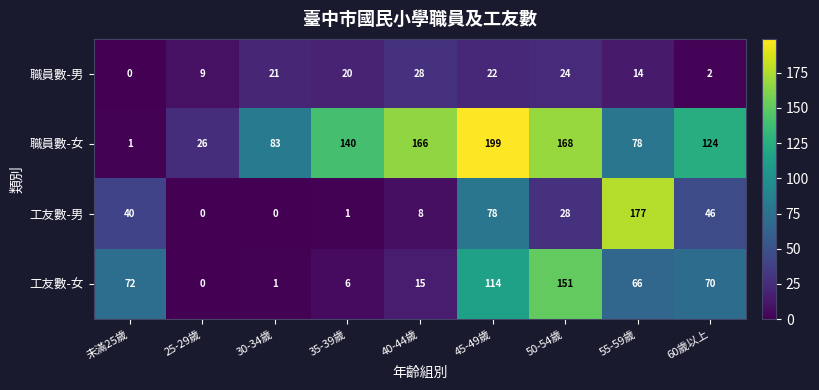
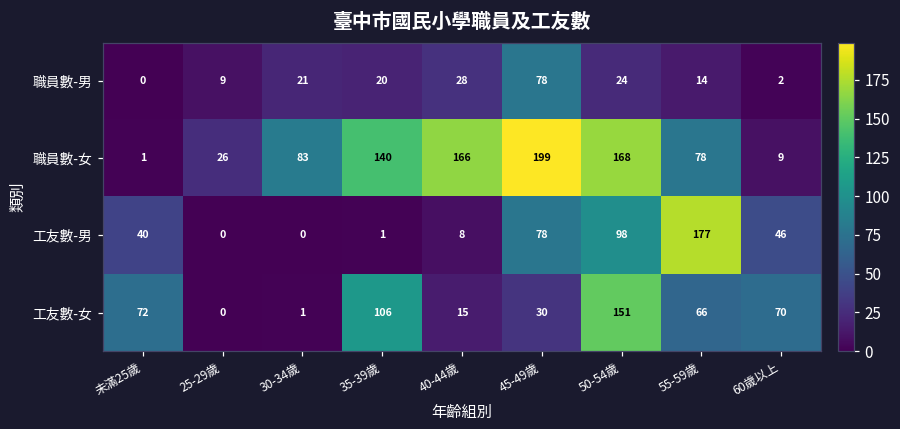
職員數-男, 45-49歲: 22 -> 78
職員數-女, 60歲以上: 124 -> 9
工友數-男, 50-54歲: 28 -> 98
工友數-女, 35-39歲: 6 -> 106
工友數-女, 45-49歲: 114 -> 30
